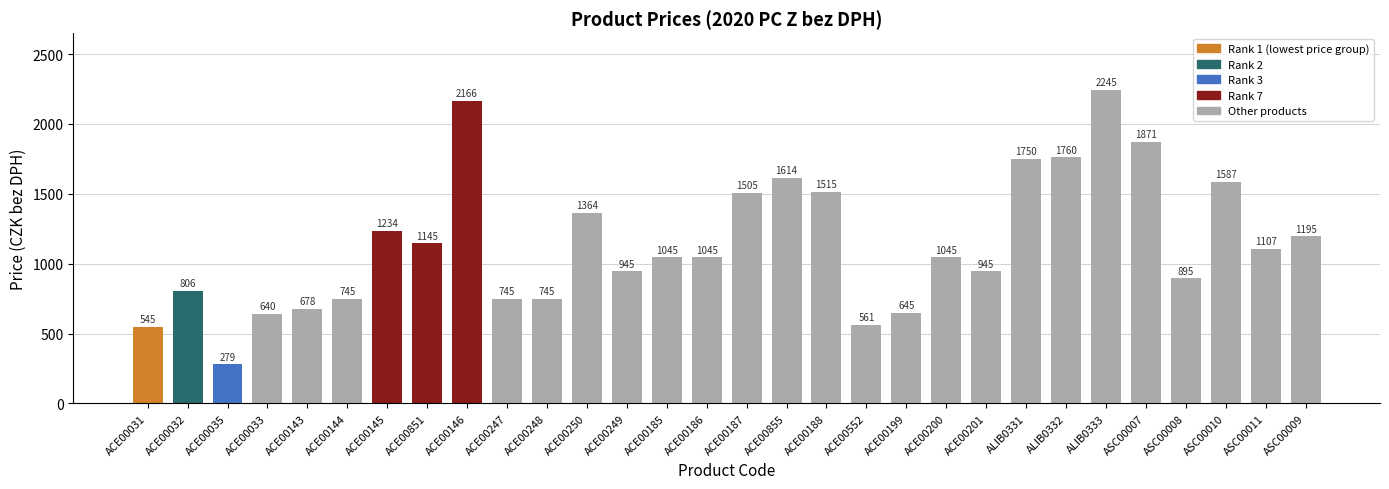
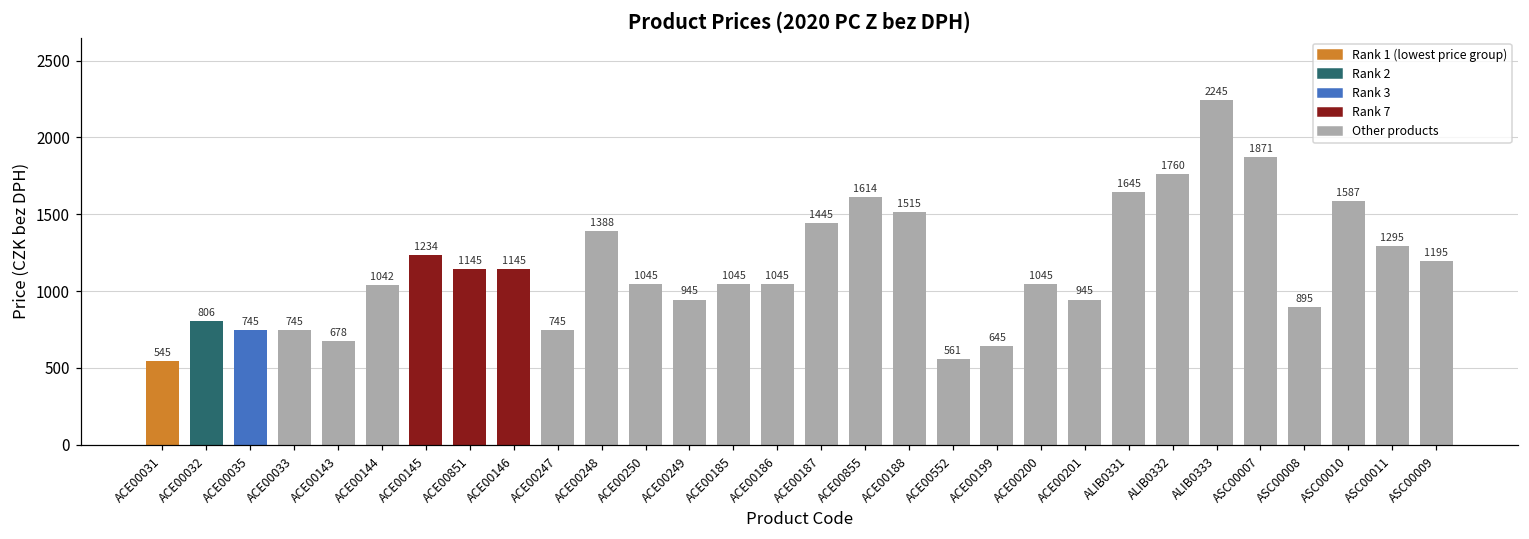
ACE00035: 279 -> 745
ACE00033: 640 -> 745
ACE00144: 745 -> 1042
ACE00146: 2166 -> 1145
ACE00248: 745 -> 1388
ACE00250: 1364 -> 1045
ACE00187: 1505 -> 1445
ALIB0331: 1750 -> 1645
ASC00011: 1107 -> 1295
